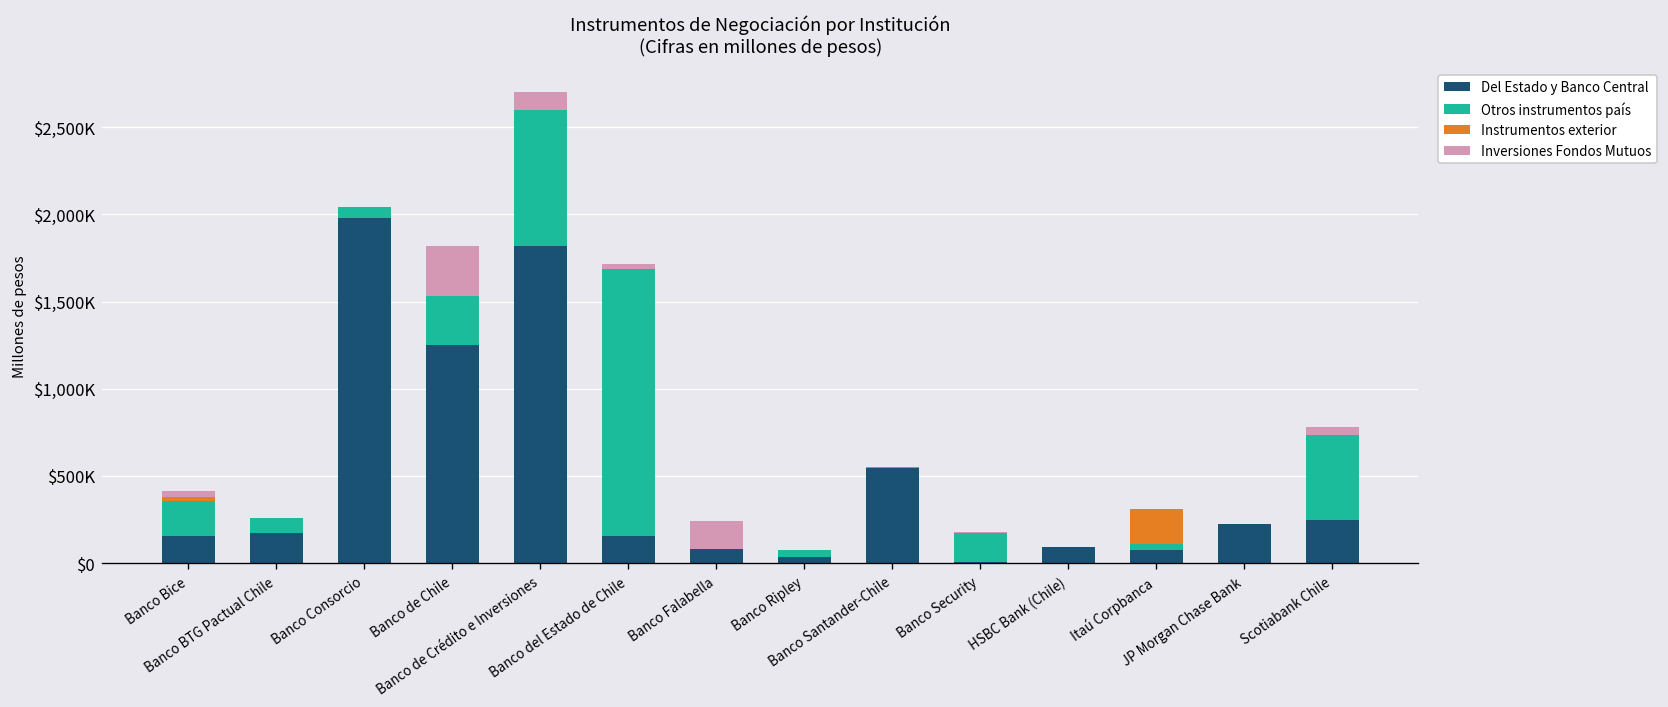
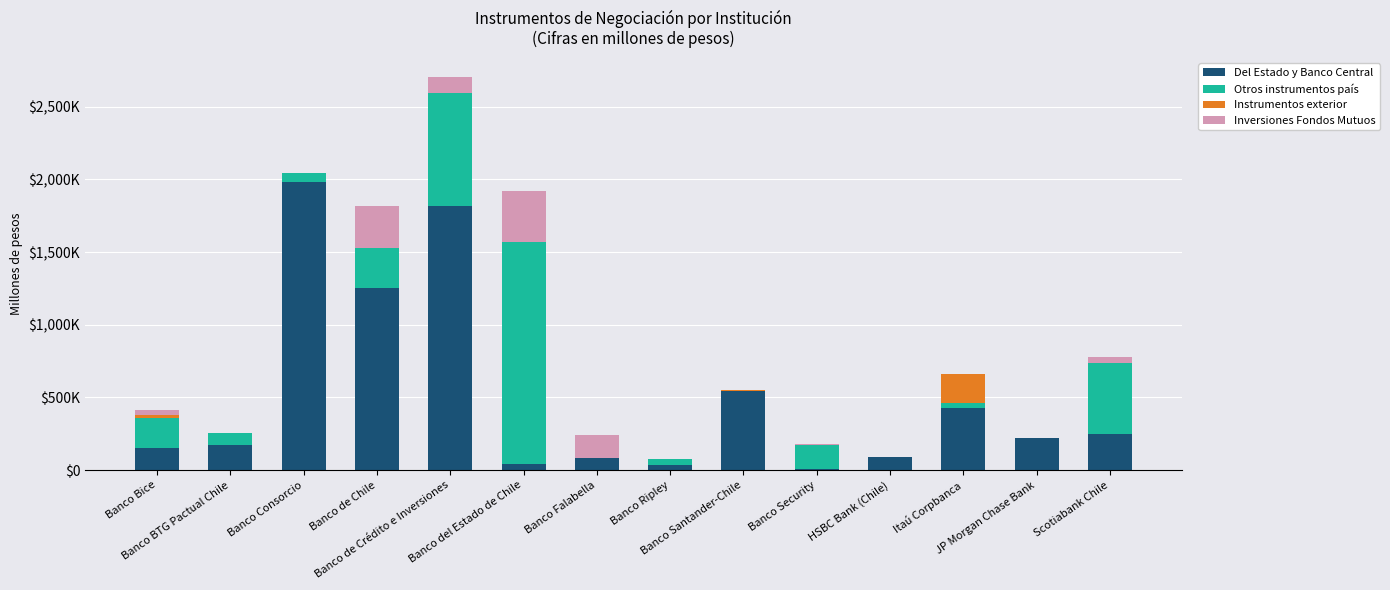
Del Estado y Banco Central, Banco del Estado de Chile: $160,000 -> $40,000
Inversiones Fondos Mutuos, Banco del Estado de Chile: $30,000 -> $350,000
Del Estado y Banco Central, Itaú Corpbanca: $80,000 -> $430,000
